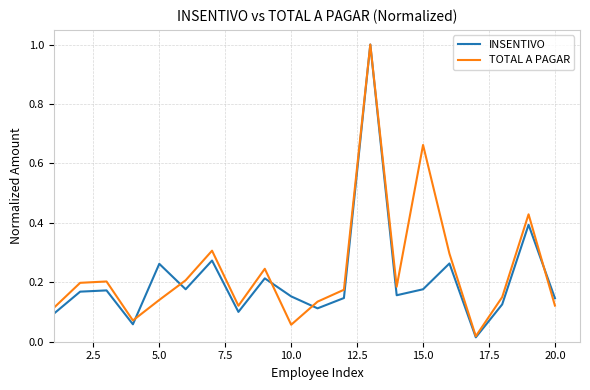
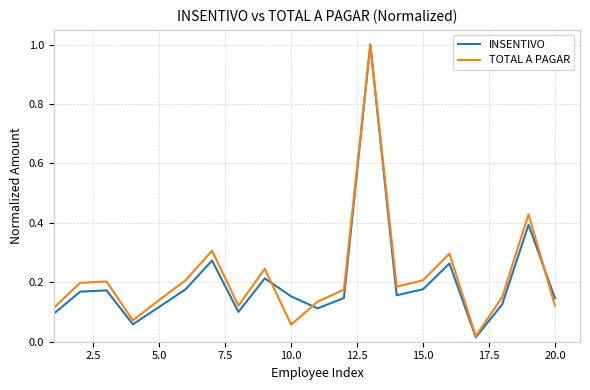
INSENTIVO, 5.0: 0.26 -> 0.12
TOTAL A PAGAR, 15.0: 0.66 -> 0.21
